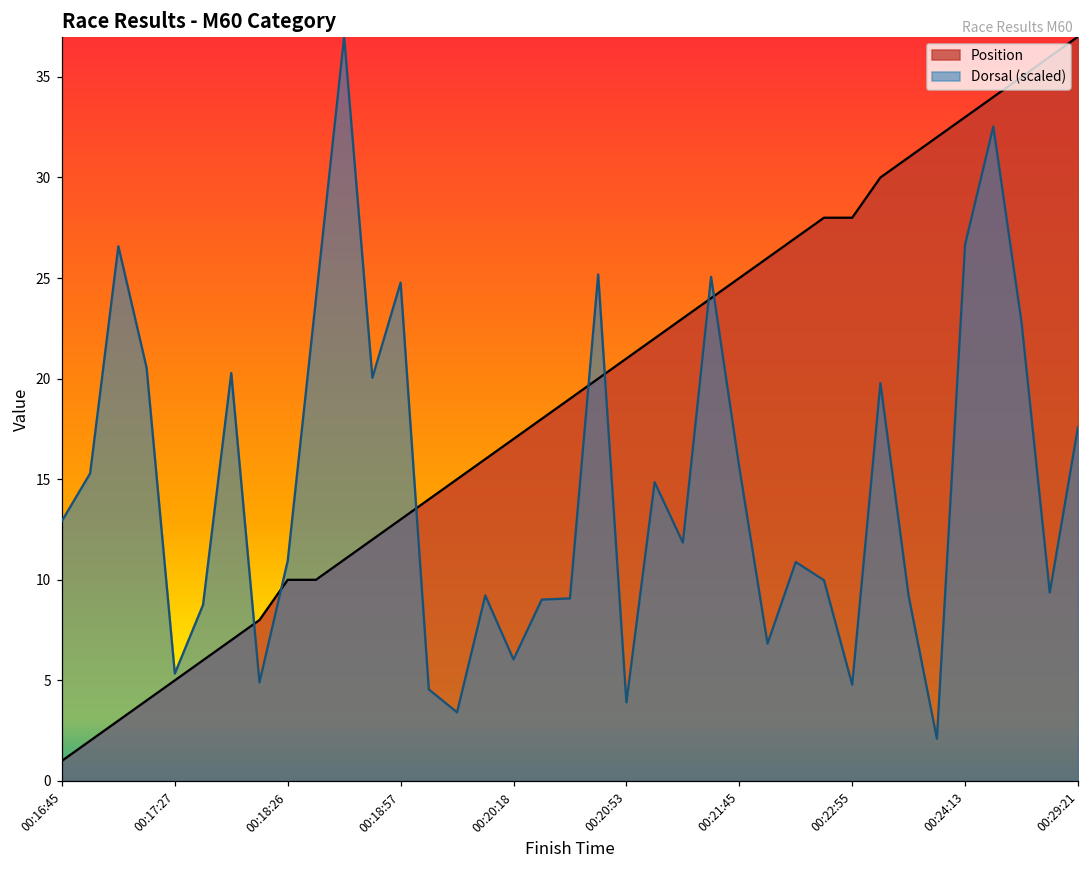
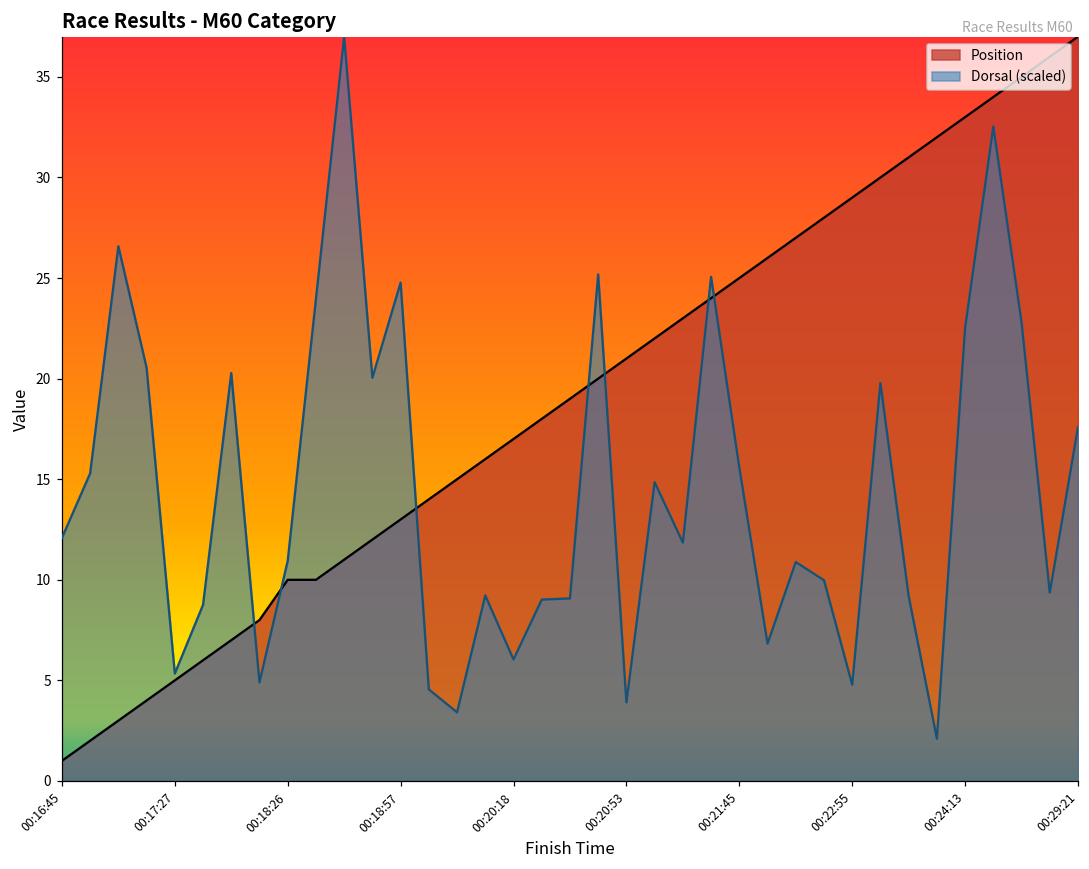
Dorsal (scaled), 00:16:45: 12.9 -> 12.1
Position, 00:22:55: 28 -> 29
Dorsal (scaled), 00:24:13: 26.7 -> 22.5
